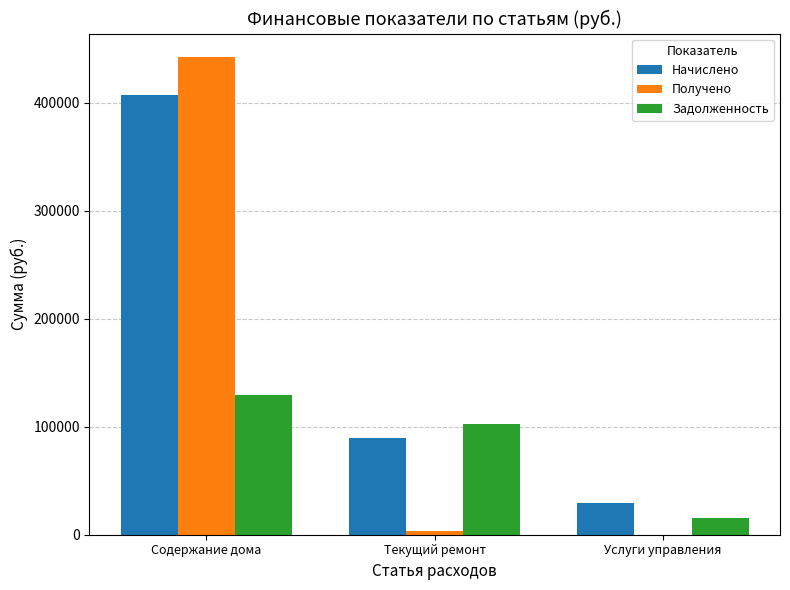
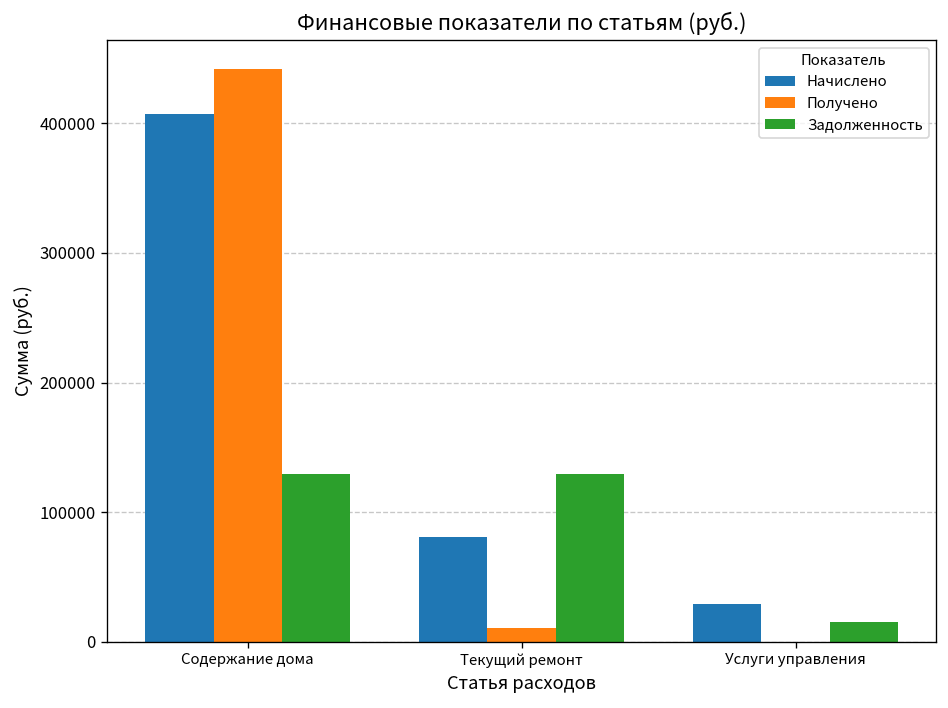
Начислено, Текущий ремонт: 90000 -> 81000
Получено, Текущий ремонт: 3000 -> 11000
Задолженность, Текущий ремонт: 102000 -> 129000
